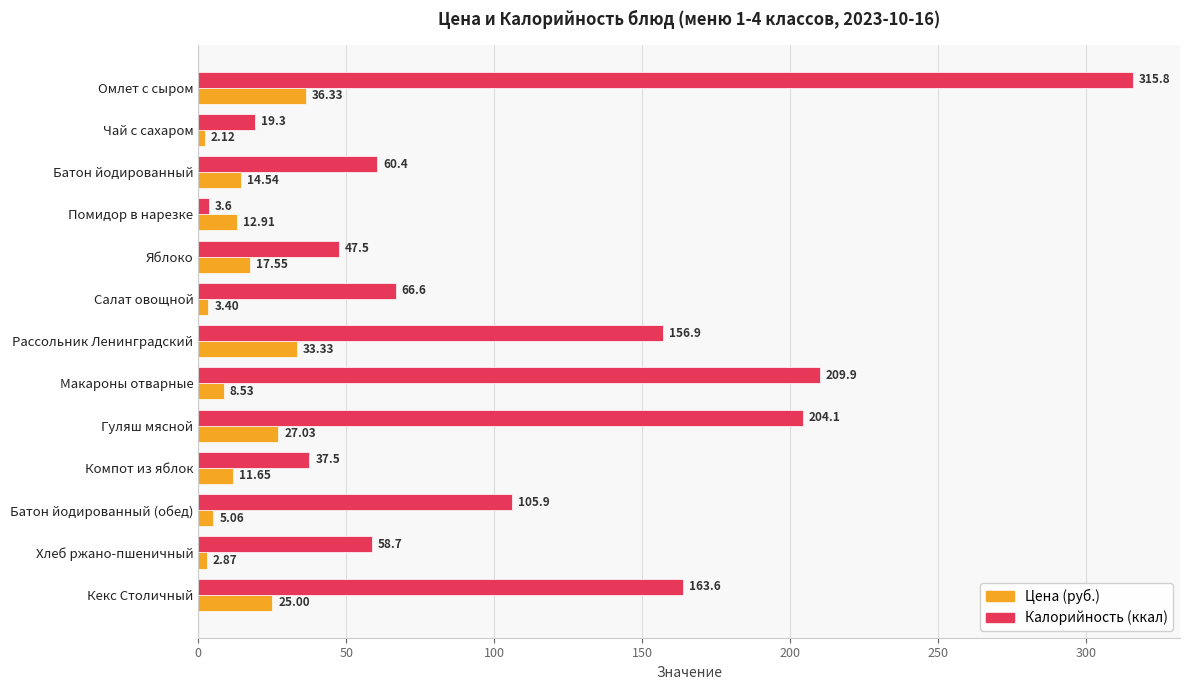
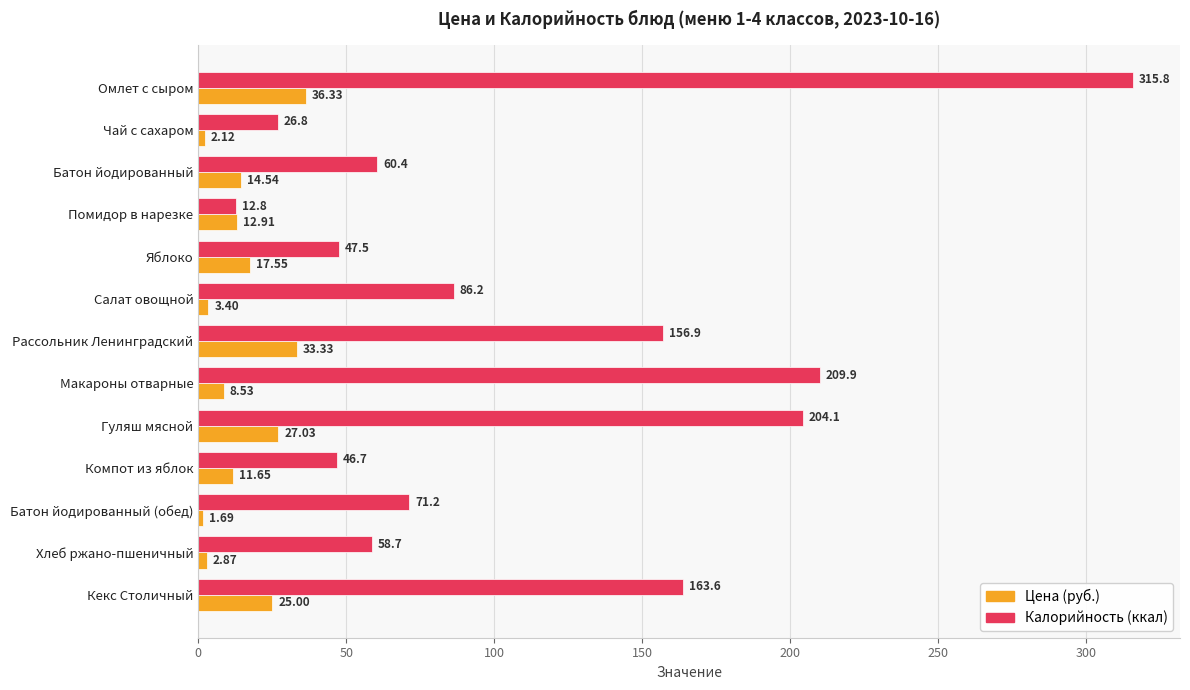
Калорийность (ккал), Чай с сахаром: 19.3 -> 26.8
Калорийность (ккал), Помидор в нарезке: 3.6 -> 12.8
Калорийность (ккал), Салат овощной: 66.6 -> 86.2
Калорийность (ккал), Компот из яблок: 37.5 -> 46.7
Калорийность (ккал), Батон йодированный (обед): 105.9 -> 71.2
Цена (руб.), Батон йодированный (обед): 5.06 -> 1.69
